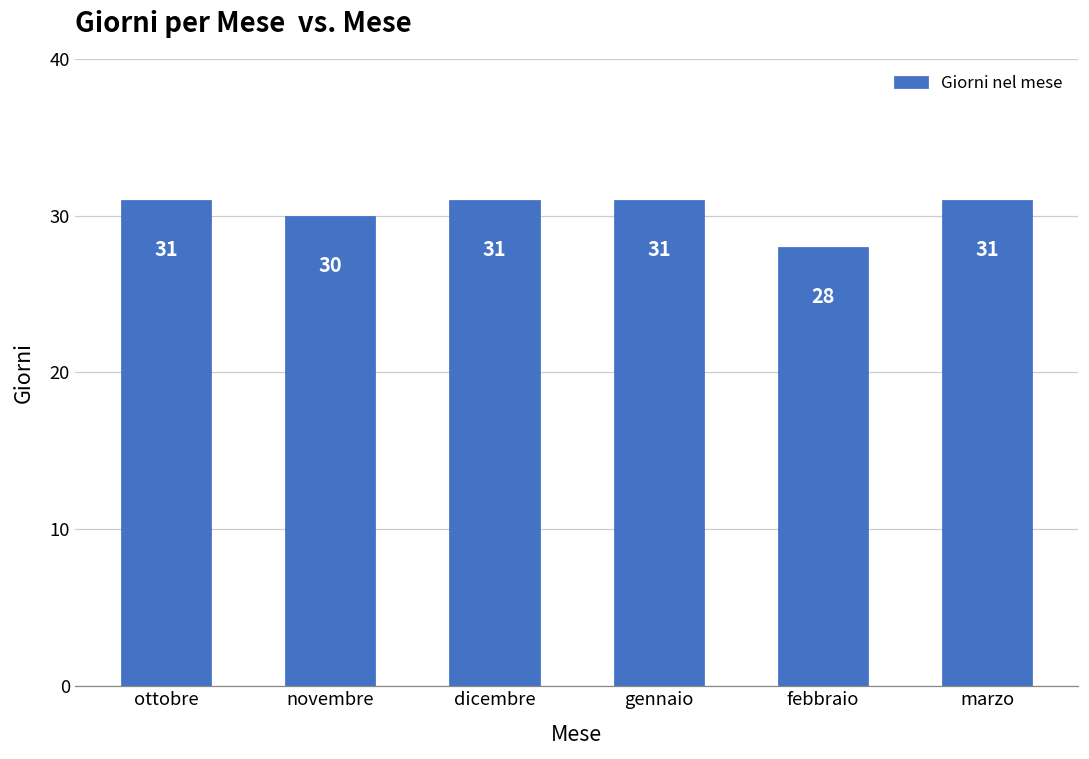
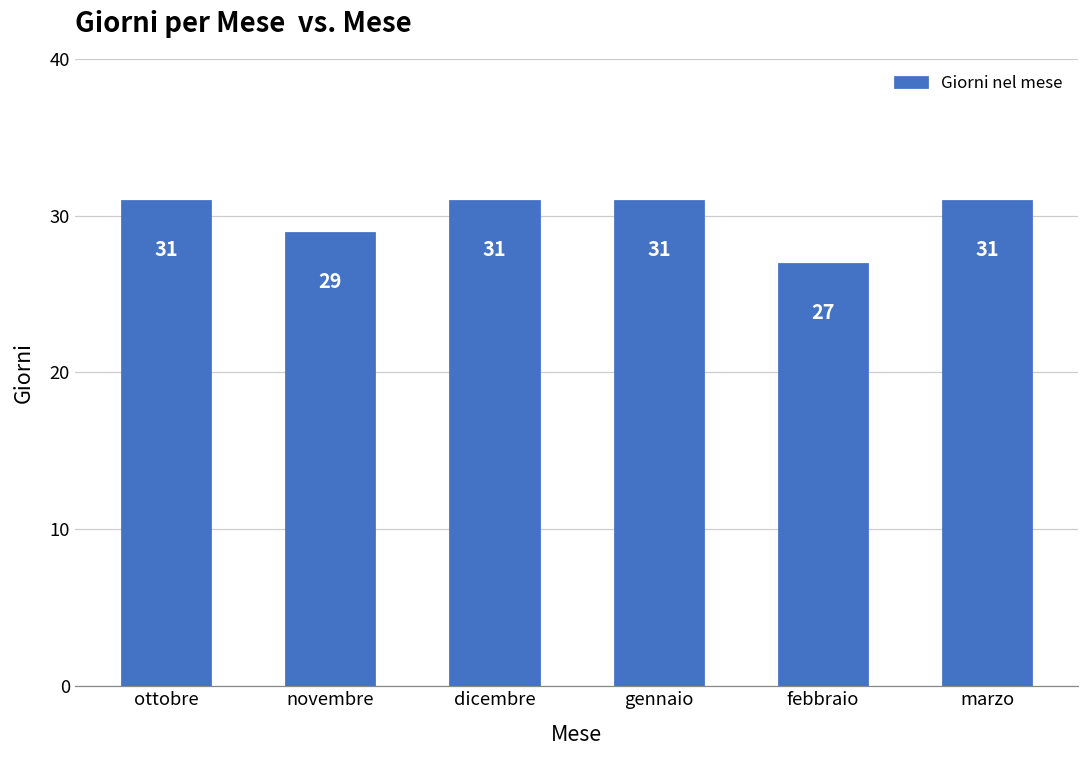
novembre: 30 -> 29
febbraio: 28 -> 27
